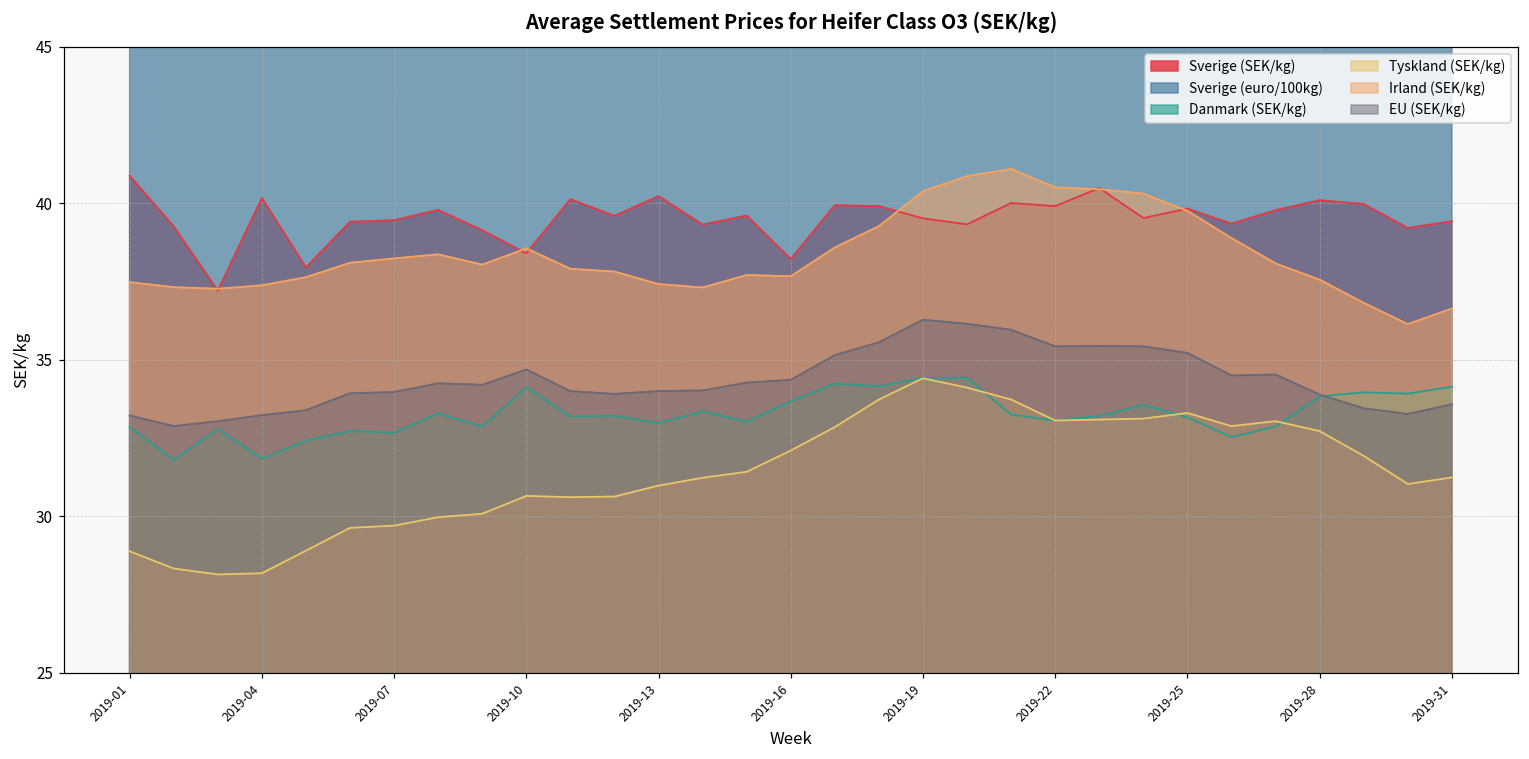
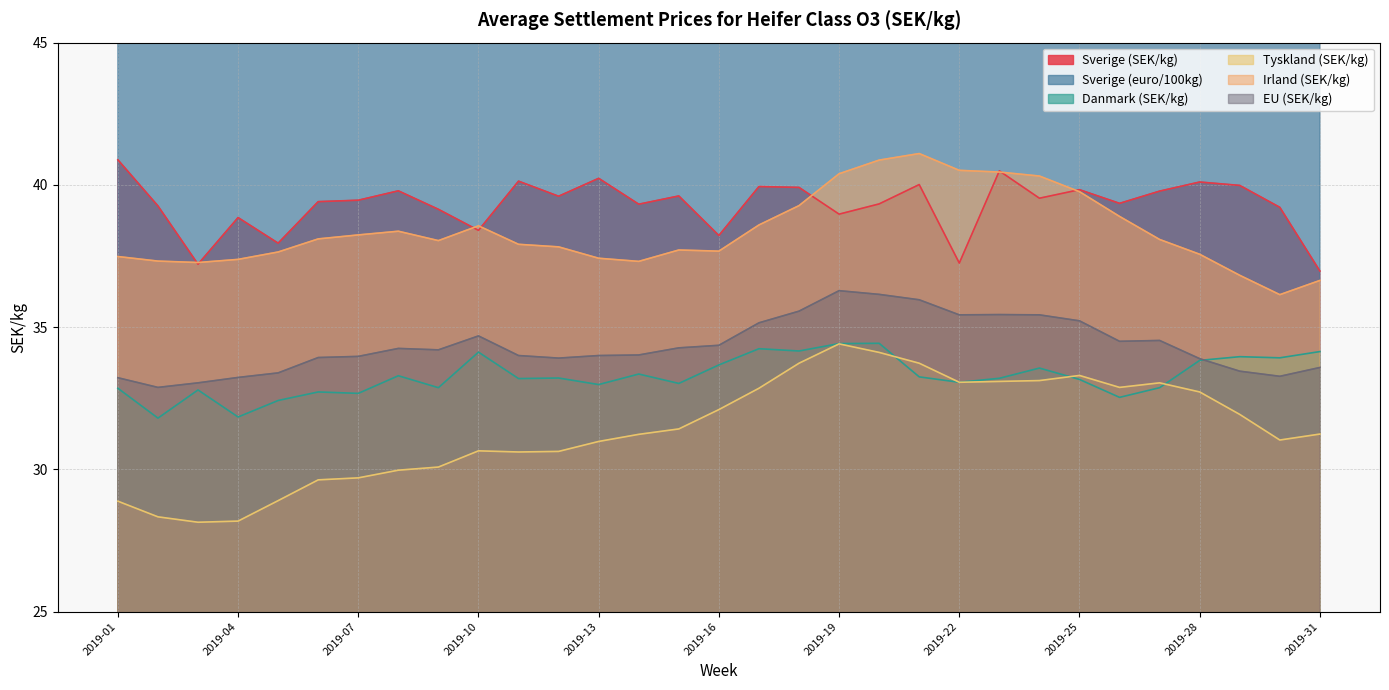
Sverige (SEK/kg), 2019-04: 40.2 -> 38.9
Sverige (SEK/kg), 2019-19: 39.5 -> 39.0
Sverige (SEK/kg), 2019-22: 39.9 -> 37.3
Sverige (SEK/kg), 2019-31: 39.4 -> 37.0
